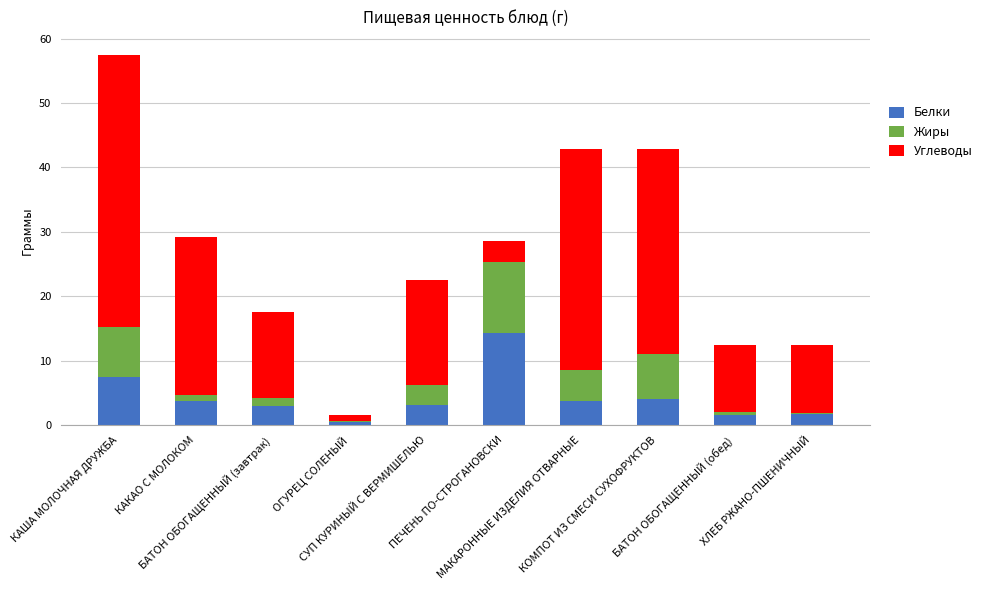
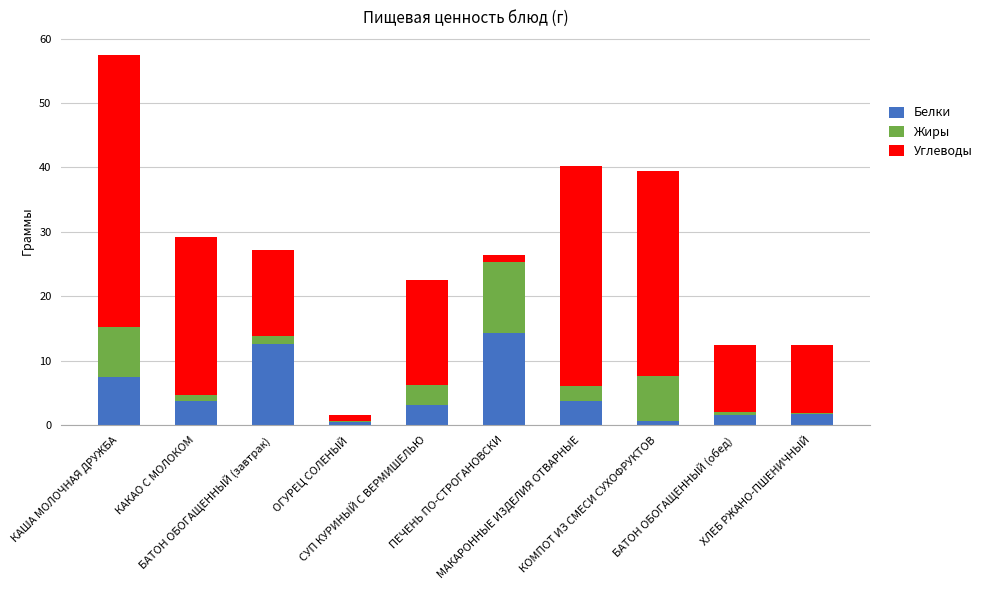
Белки, БАТОН ОБОГАЩЕННЫЙ (завтрак): 3 -> 13
Углеводы, ПЕЧЕНЬ ПО-СТРОГАНОВСКИ: 3 -> 1
Жиры, МАКАРОННЫЕ ИЗДЕЛИЯ ОТВАРНЫЕ: 5 -> 2
Белки, КОМПОТ ИЗ СМЕСИ СУХОФРУКТОВ: 4 -> 1
